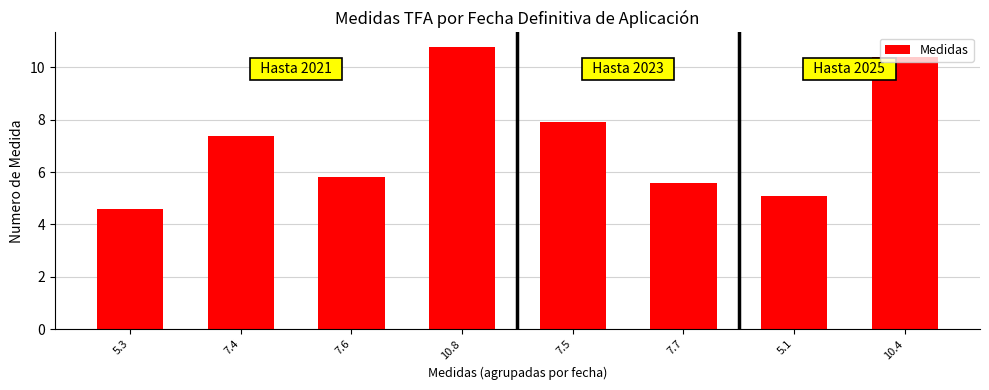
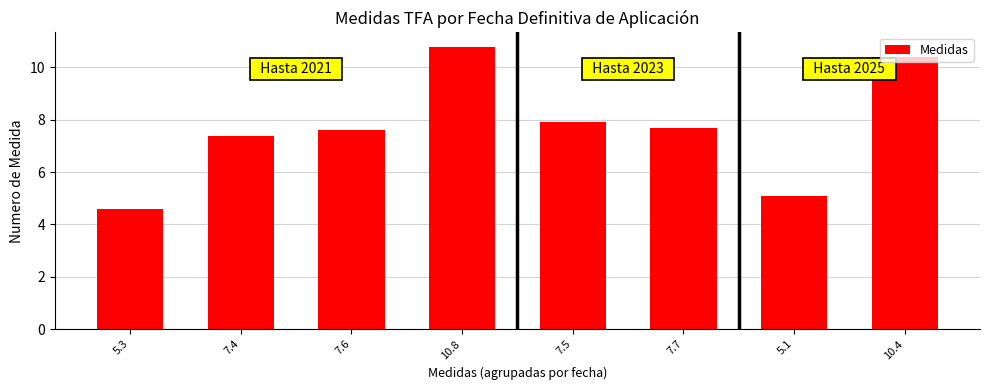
7.6: 5.8 -> 7.6
7.7: 5.6 -> 7.7
